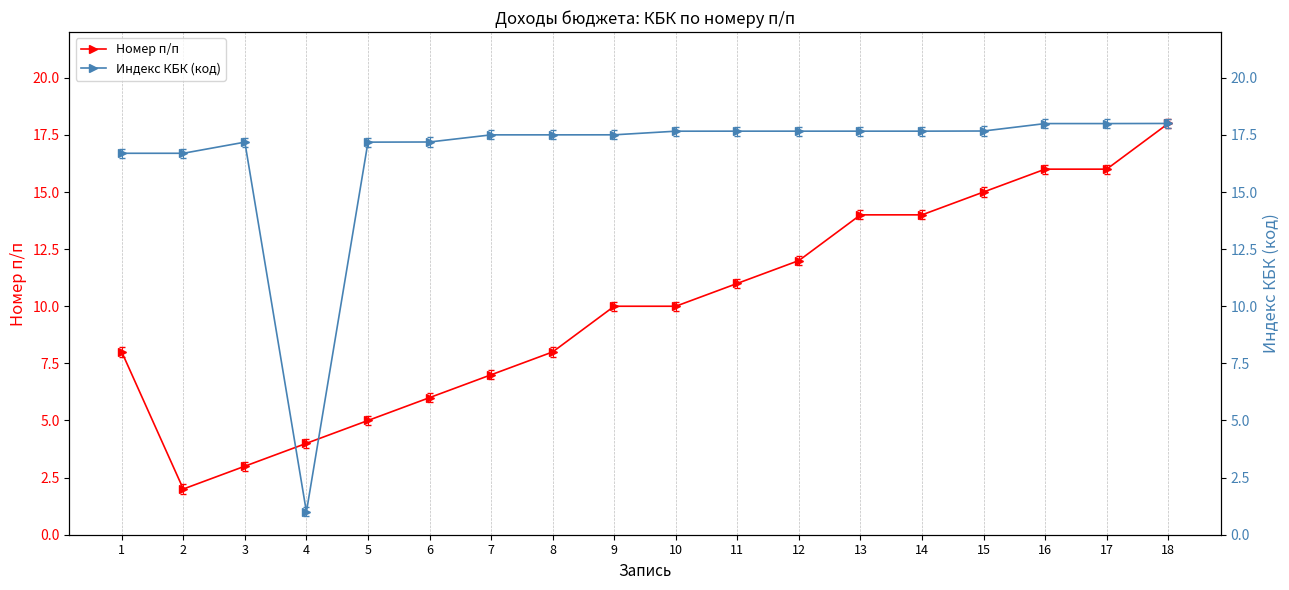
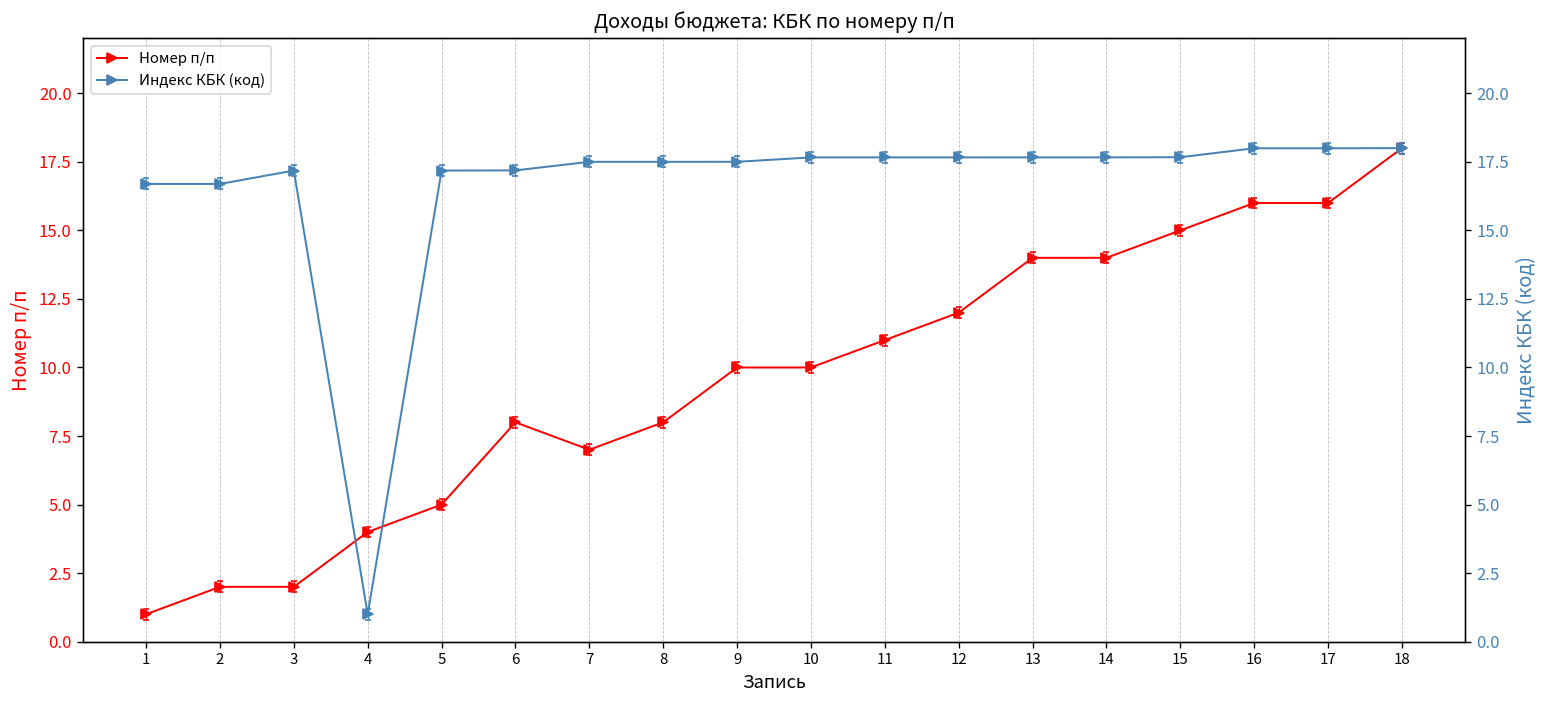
Номер п/п, 1: 8 -> 1
Номер п/п, 3: 3 -> 2
Номер п/п, 6: 6 -> 8
